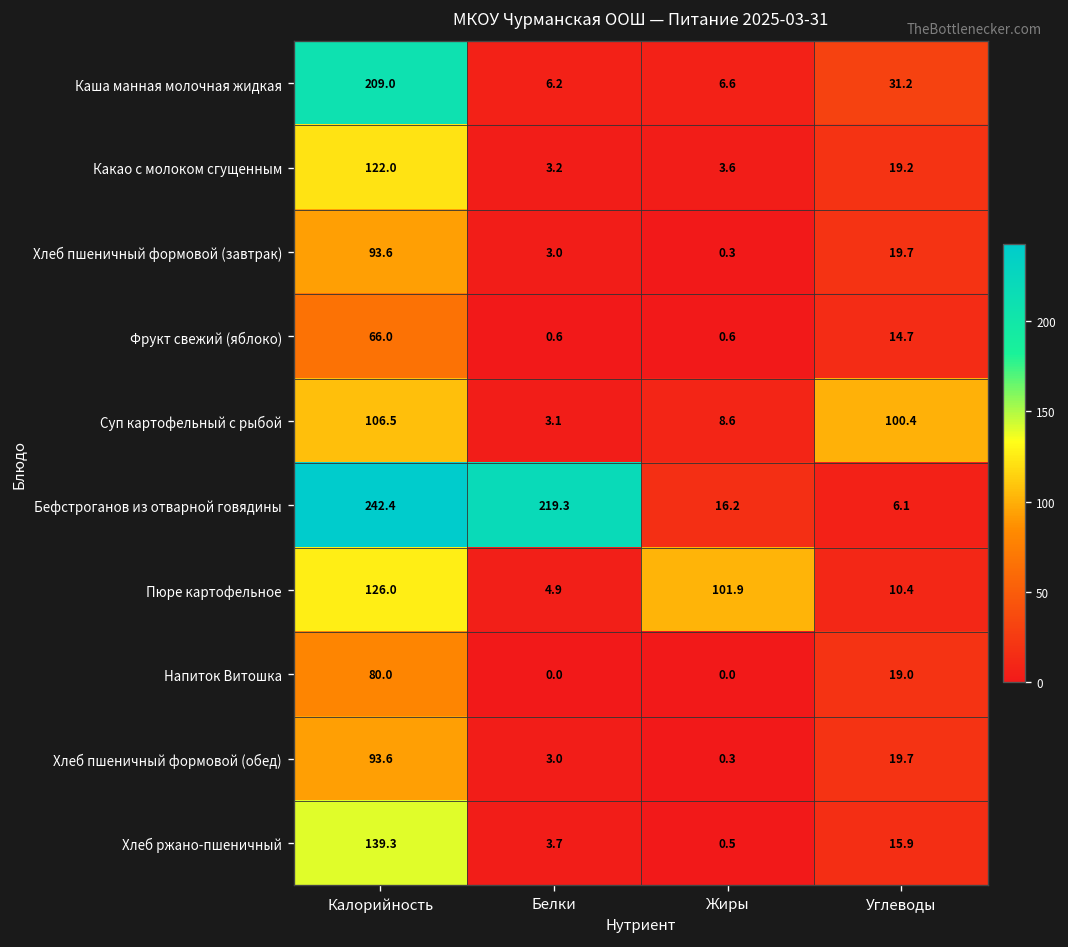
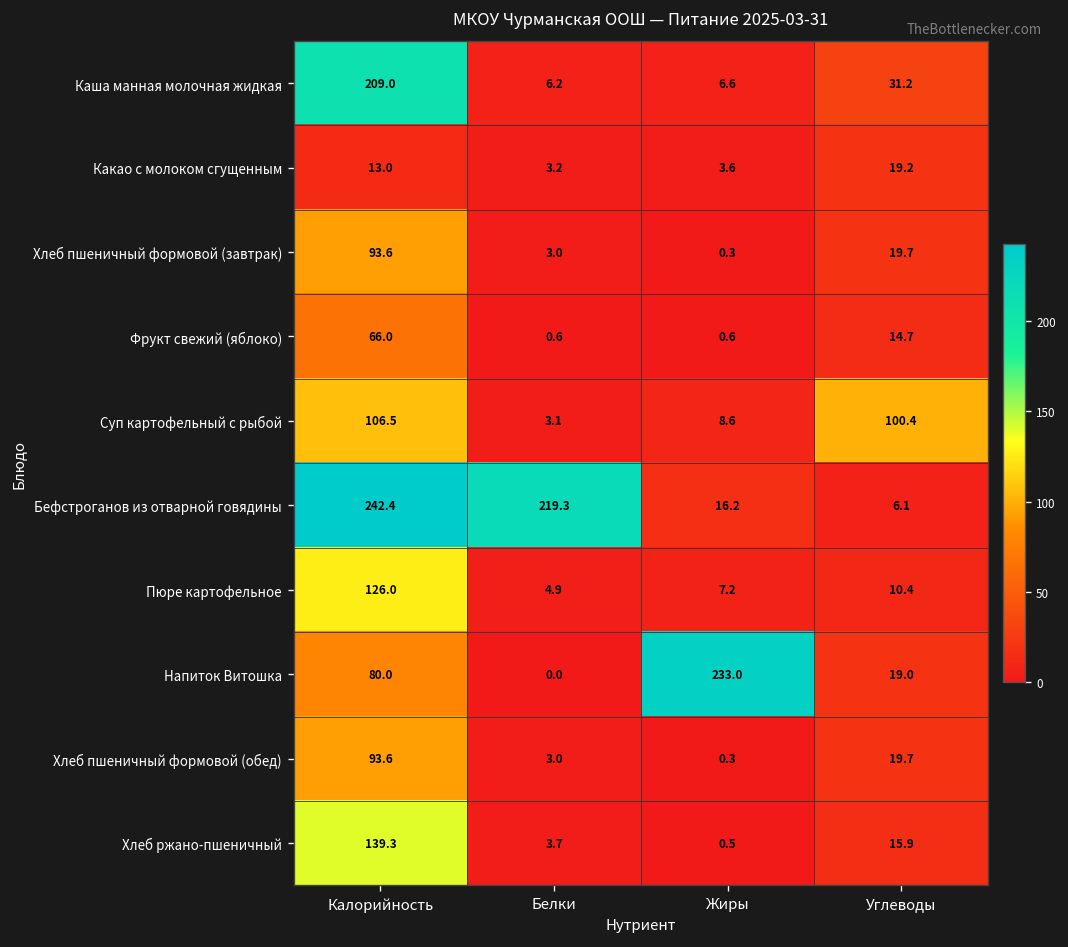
Какао с молоком сгущенным, Калорийность: 122.0 -> 13.0
Пюре картофельное, Жиры: 101.9 -> 7.2
Напиток Витошка, Жиры: 0.0 -> 233.0
